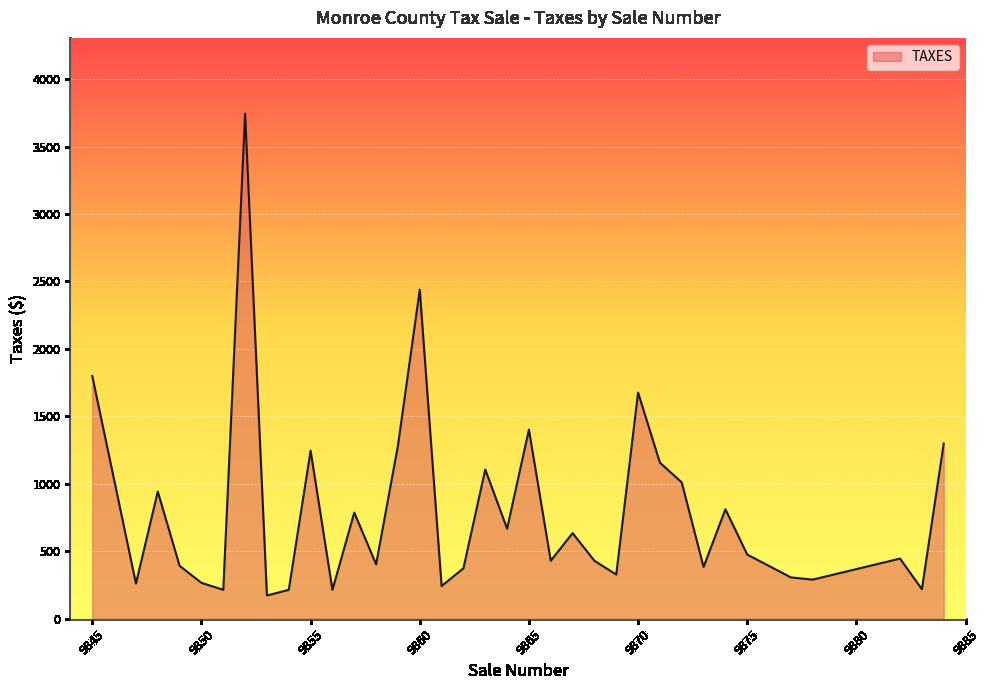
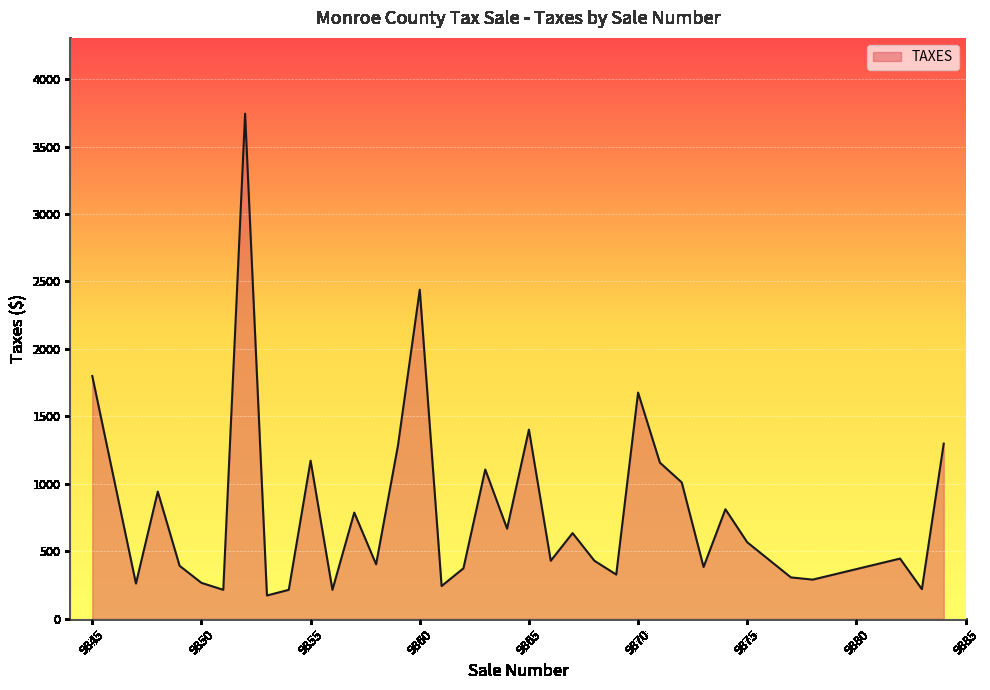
9855: 1250 -> 1170
9875: 480 -> 570
